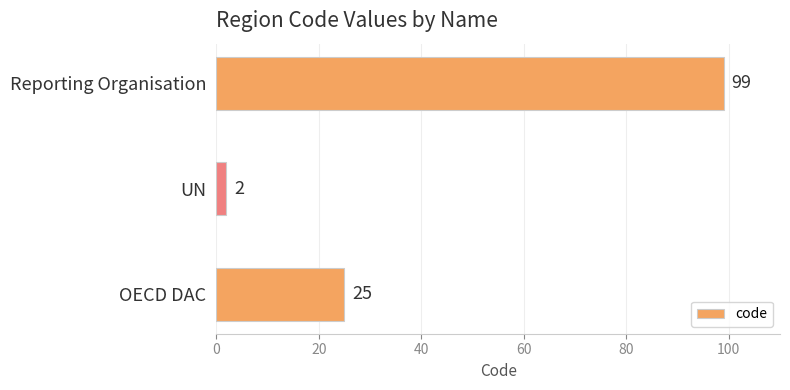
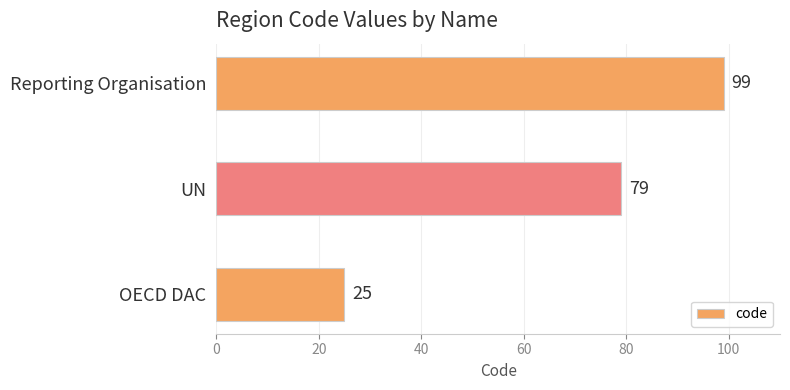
UN: 2 -> 79
